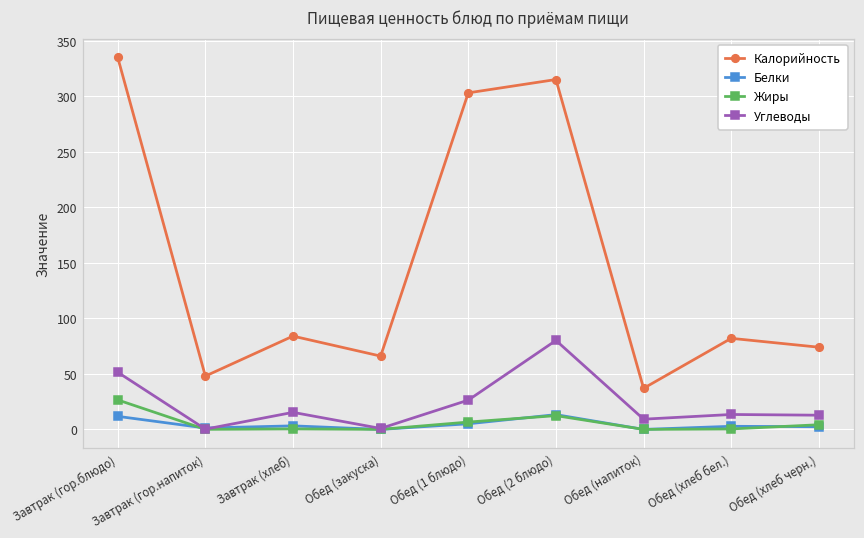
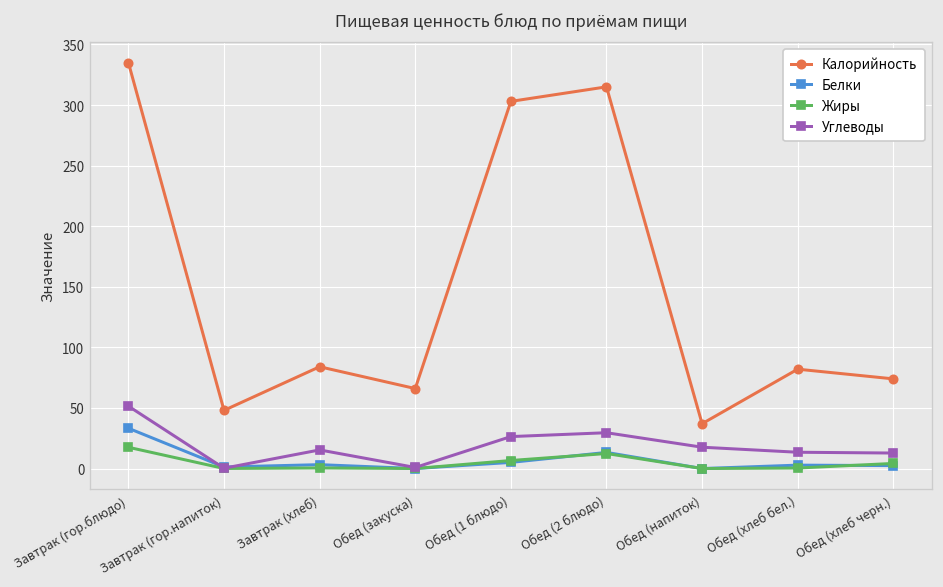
Белки, Завтрак (гор.блюдо): 12 -> 33
Жиры, Завтрак (гор.блюдо): 27 -> 18
Углеводы, Обед (2 блюдо): 80 -> 30
Углеводы, Обед (напиток): 9 -> 18
